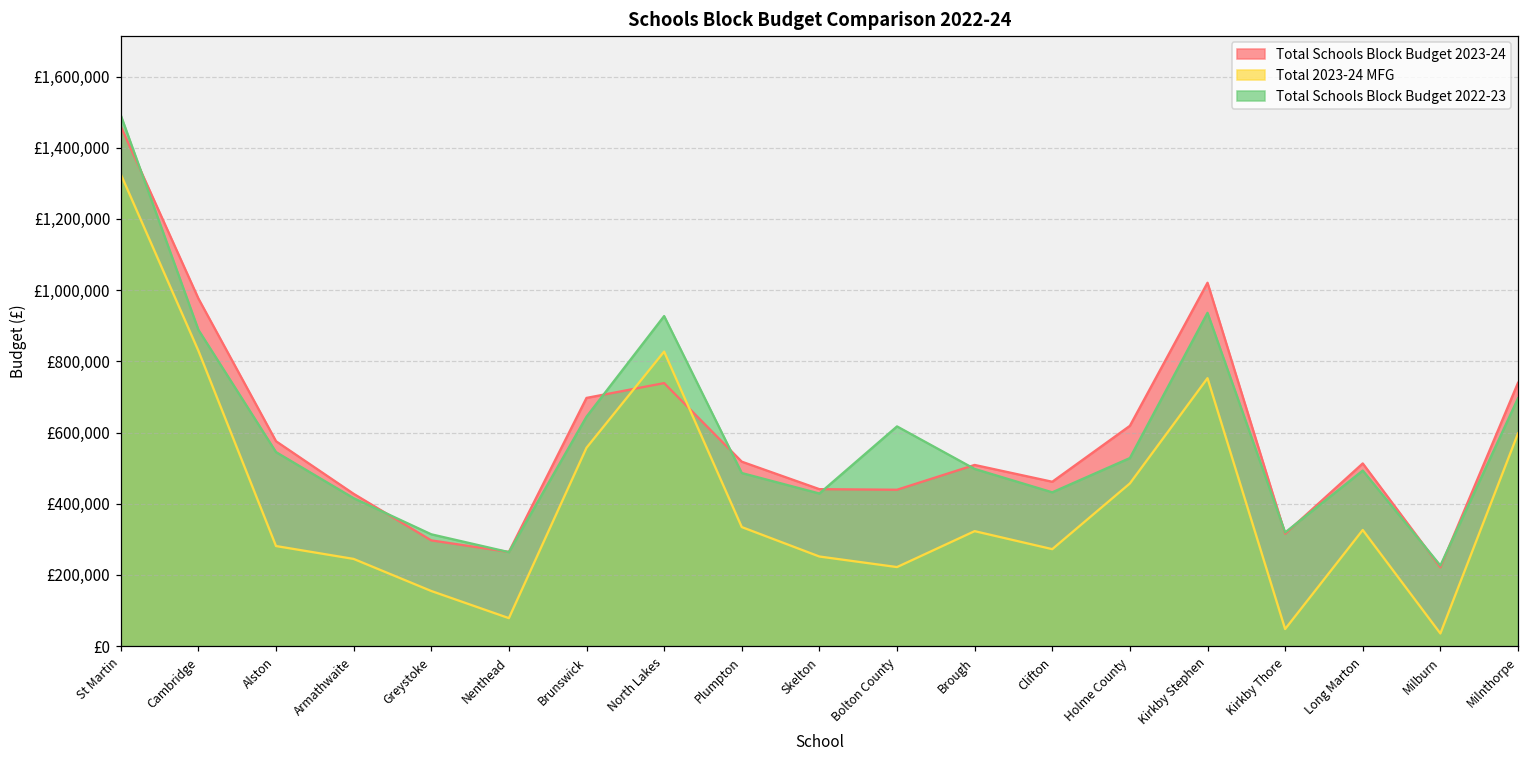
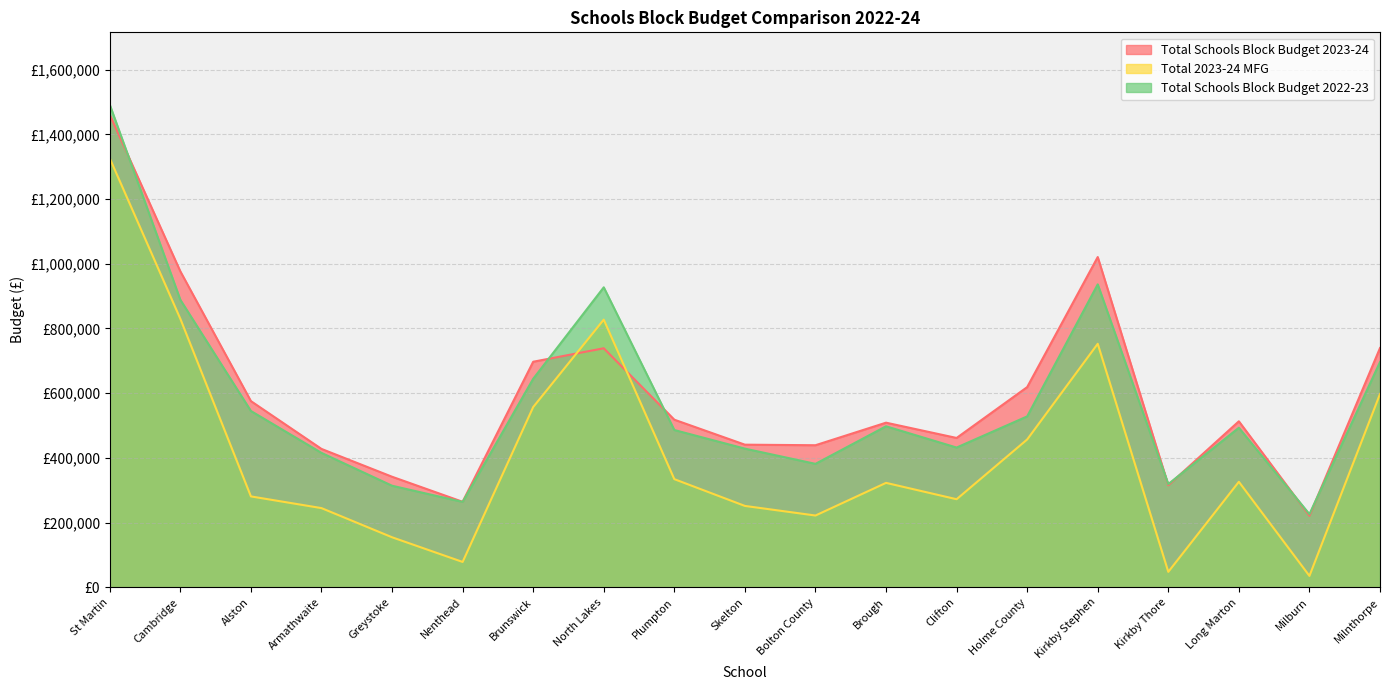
Total Schools Block Budget 2023-24, Greystoke: £300,000 -> £340,000
Total Schools Block Budget 2022-23, Bolton County: £620,000 -> £380,000
